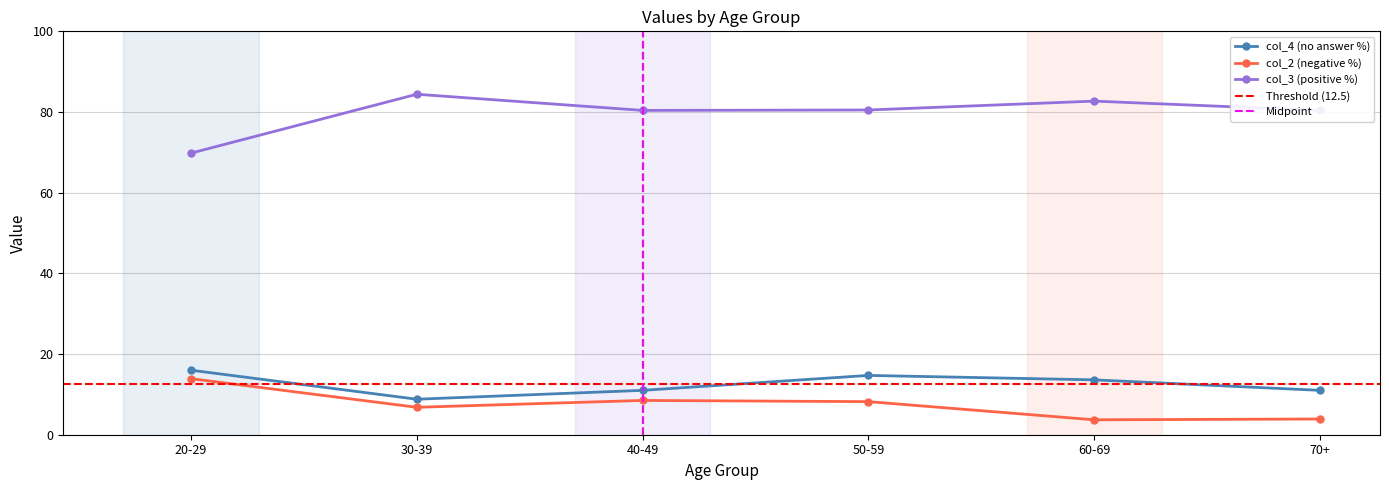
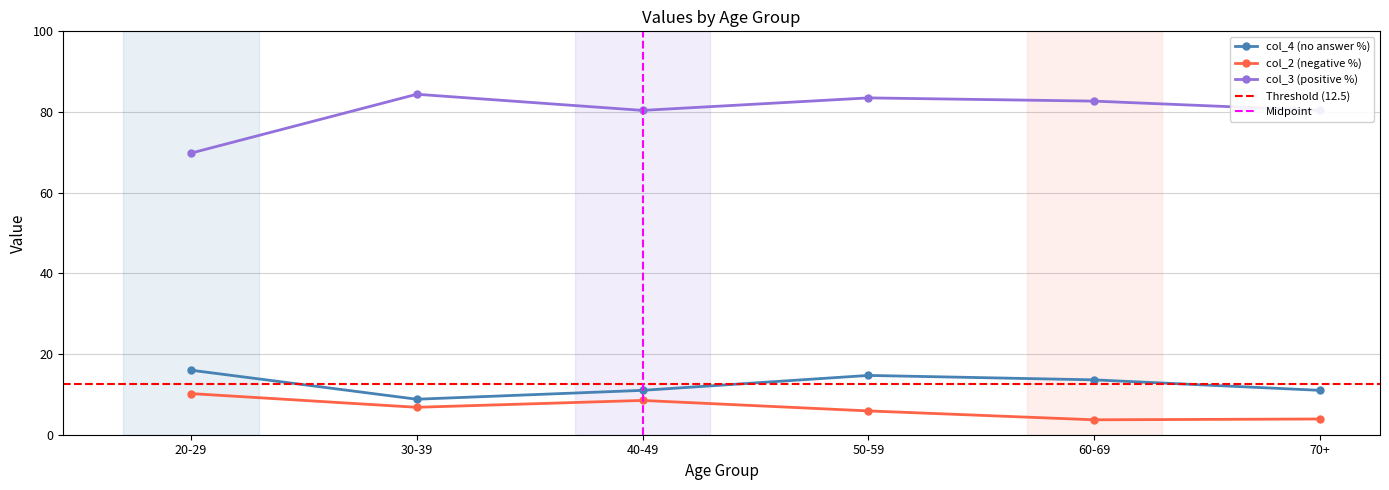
col_2 (negative %), 20-29: 14 -> 10
col_2 (negative %), 50-59: 8 -> 6
col_3 (positive %), 50-59: 81 -> 84
